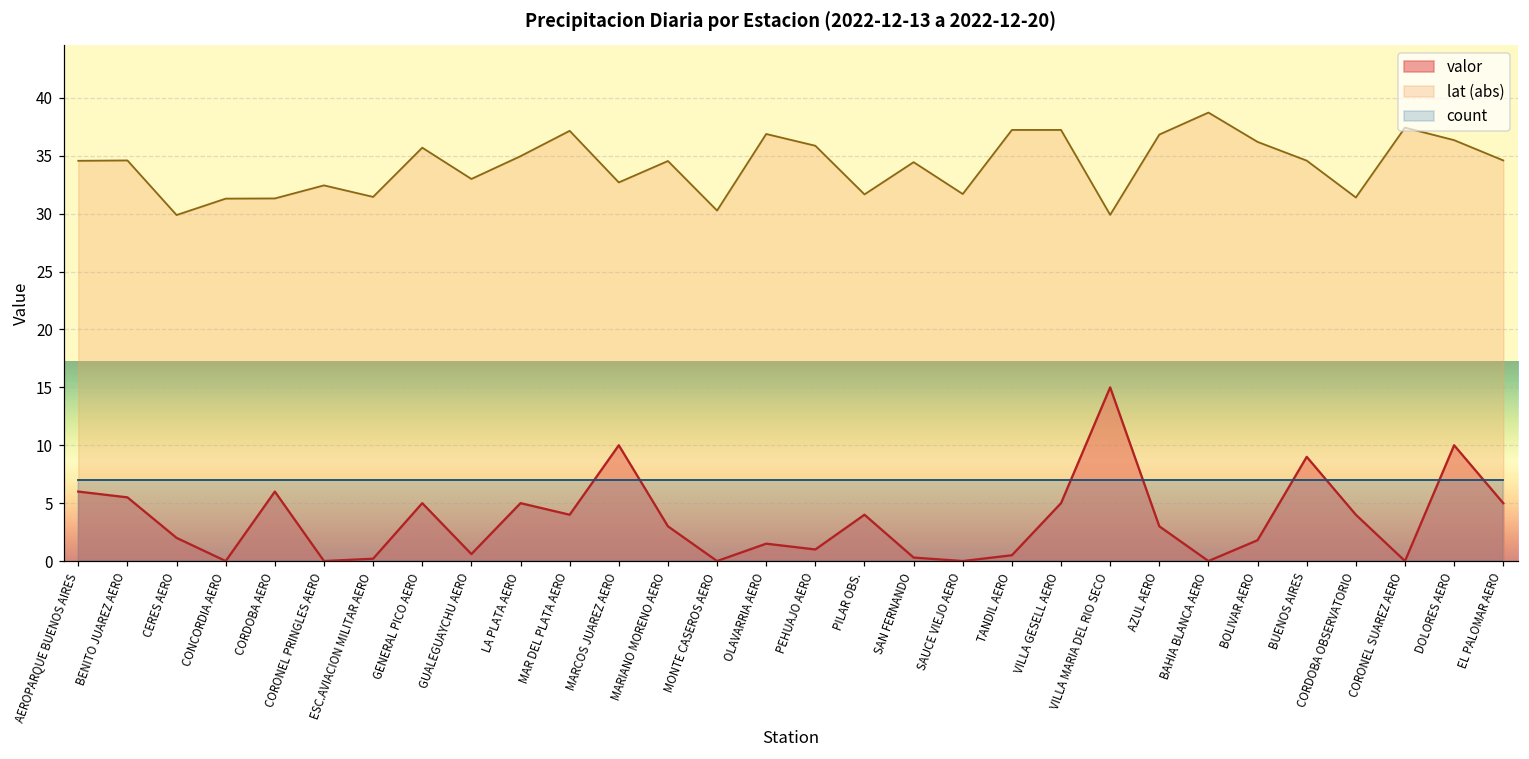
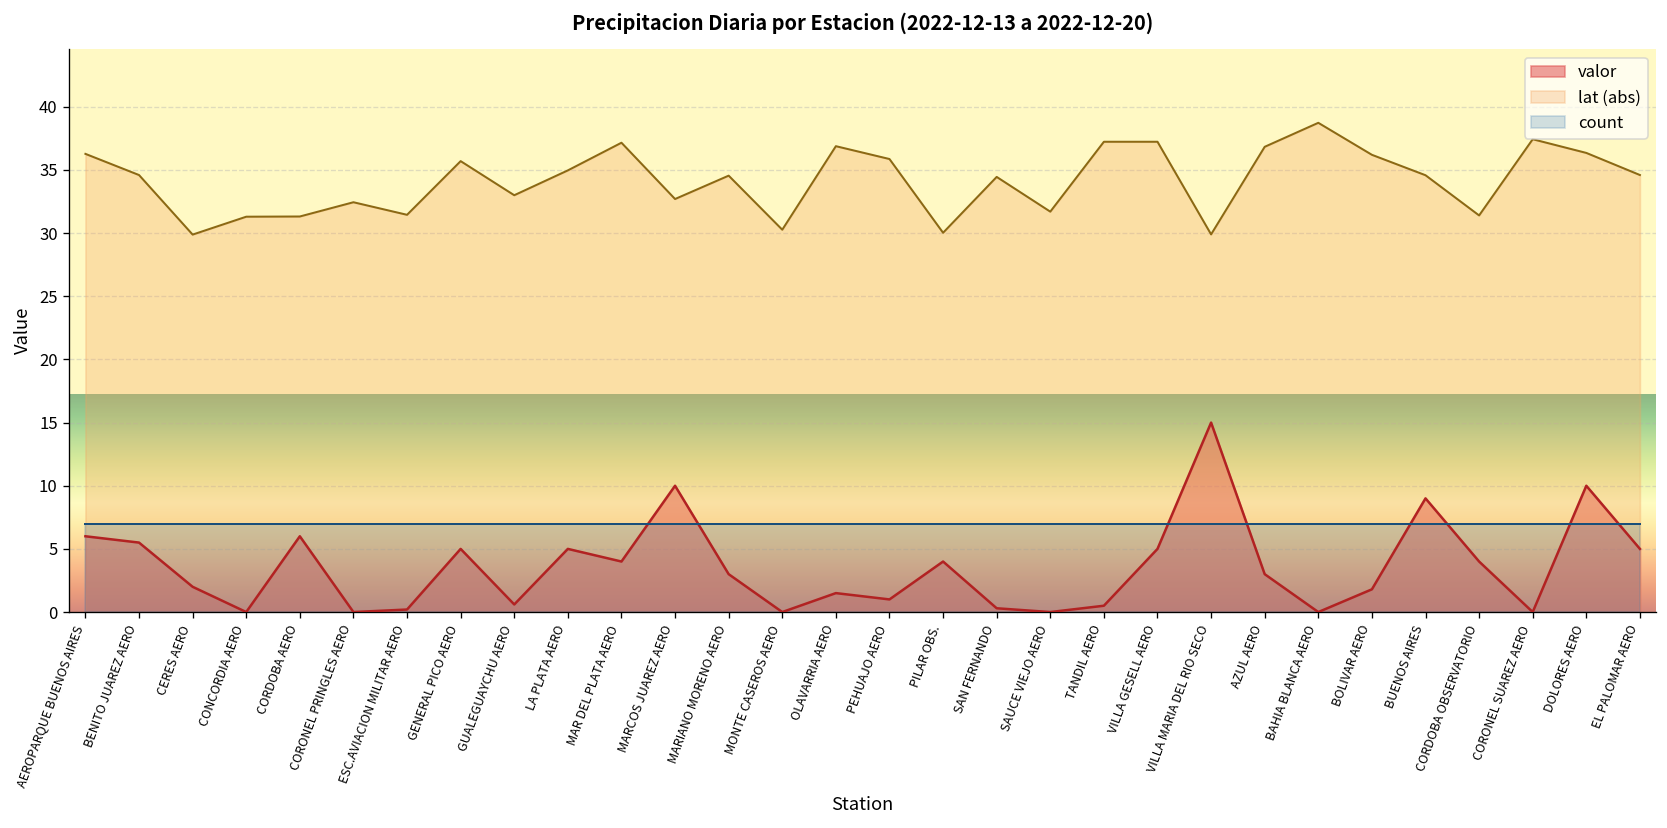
lat (abs), AEROPARQUE BUENOS AIRES: 34.6 -> 36.3
lat (abs), PILAR OBS.: 31.7 -> 30.0
